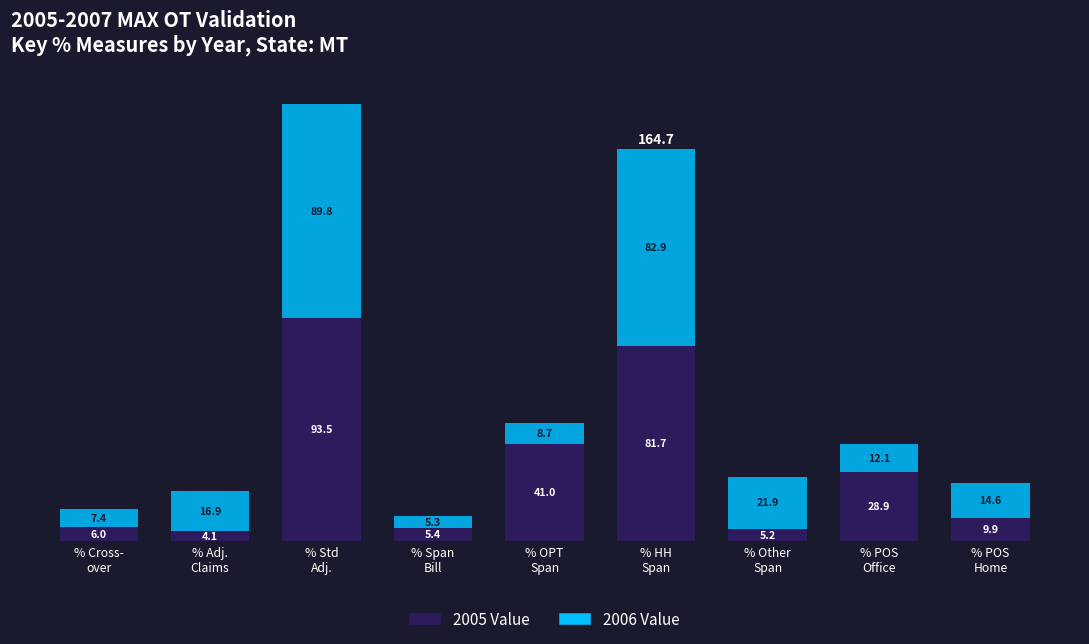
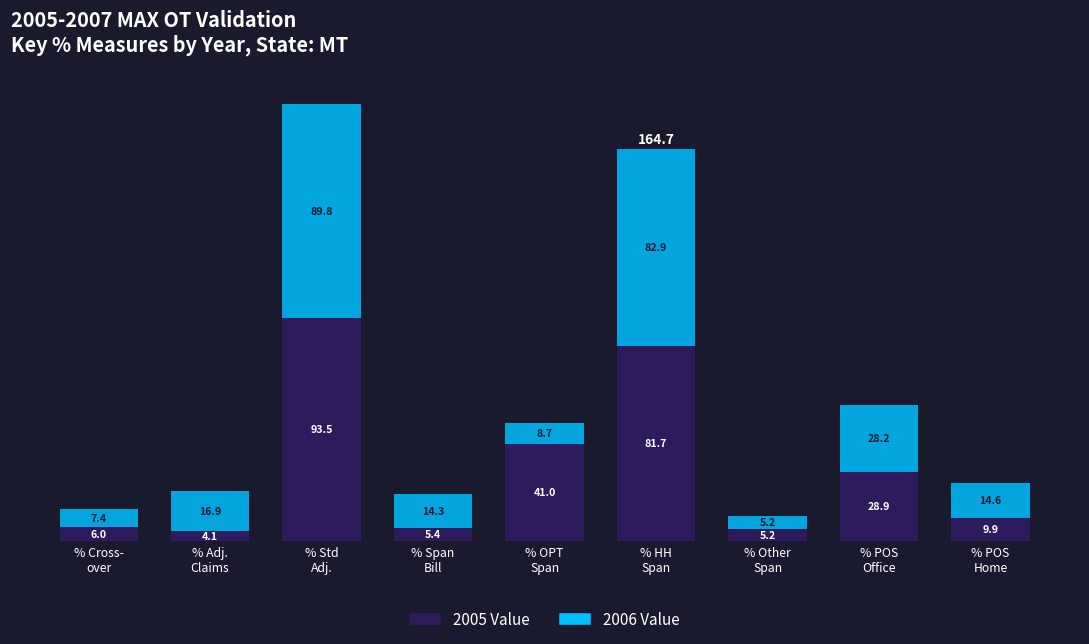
2006 Value, % Span Bill: 5.3 -> 14.3
2006 Value, % Other Span: 21.9 -> 5.2
2006 Value, % POS Office: 12.1 -> 28.2
